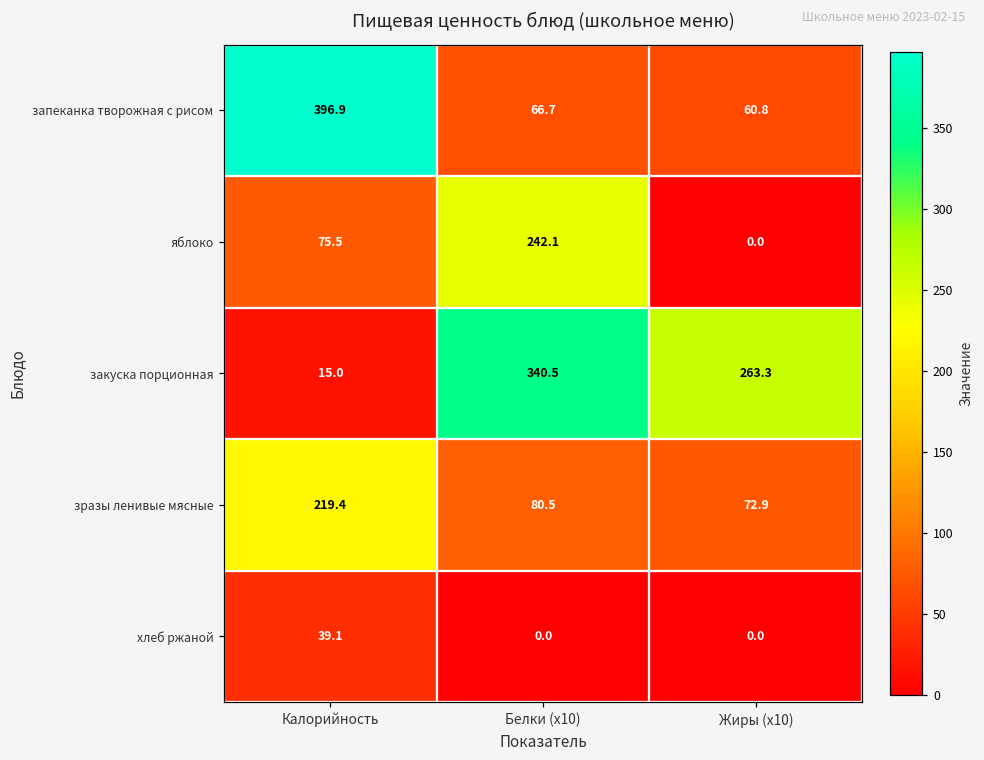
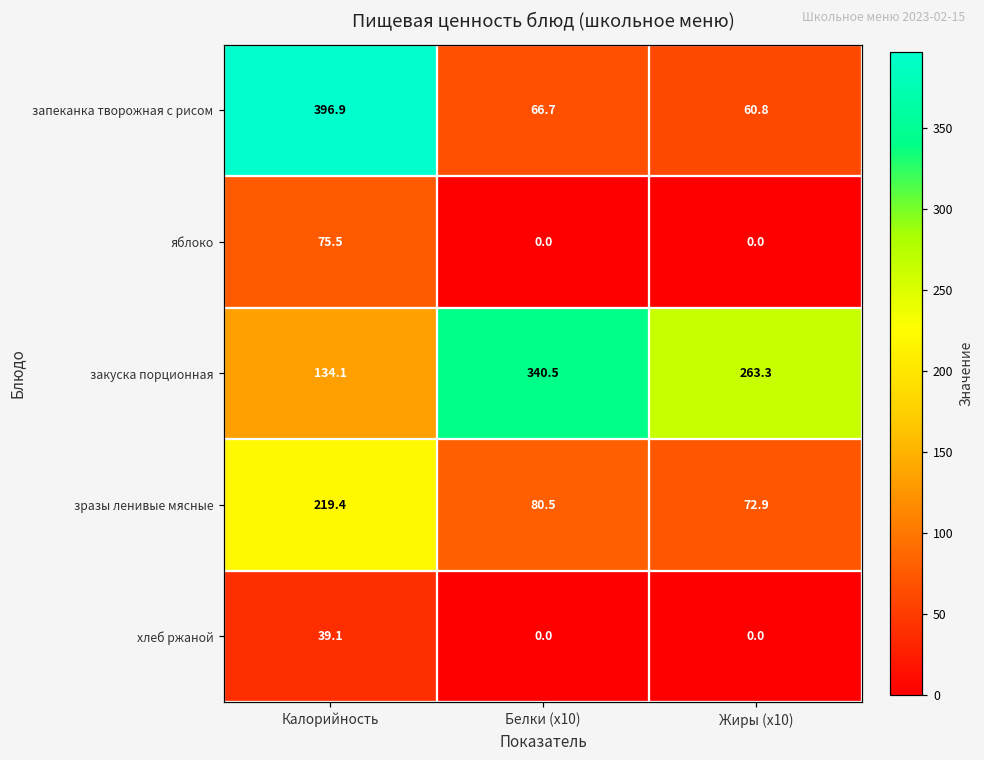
яблоко, Белки (x10): 242.1 -> 0.0
закуска порционная, Калорийность: 15.0 -> 134.1
